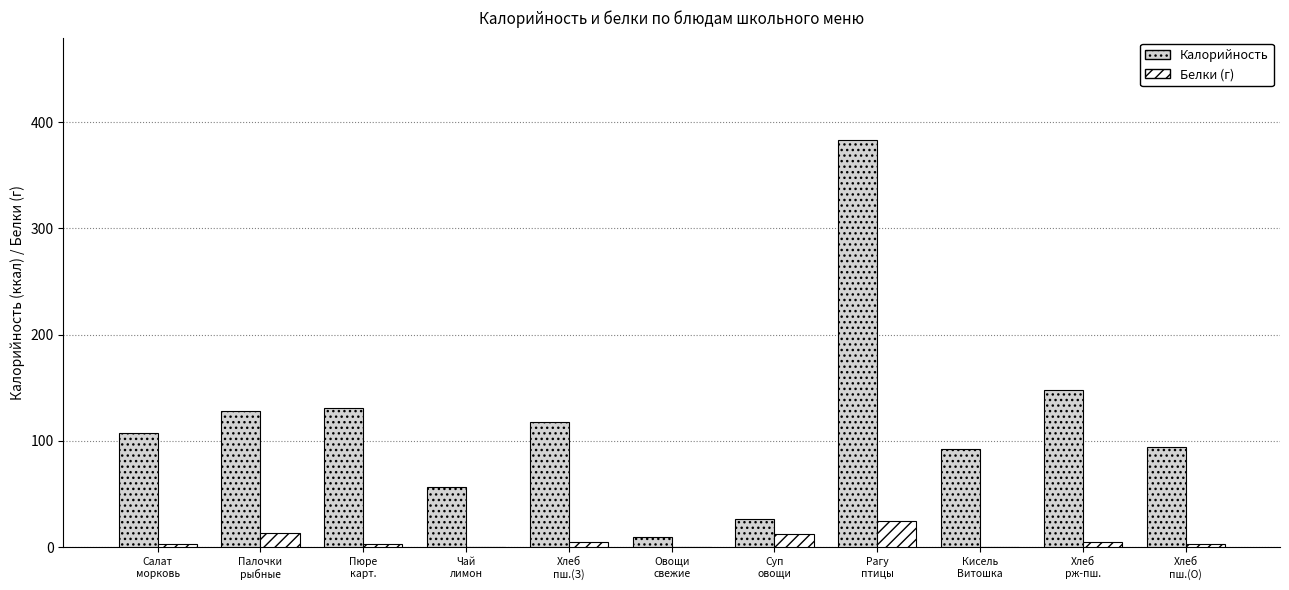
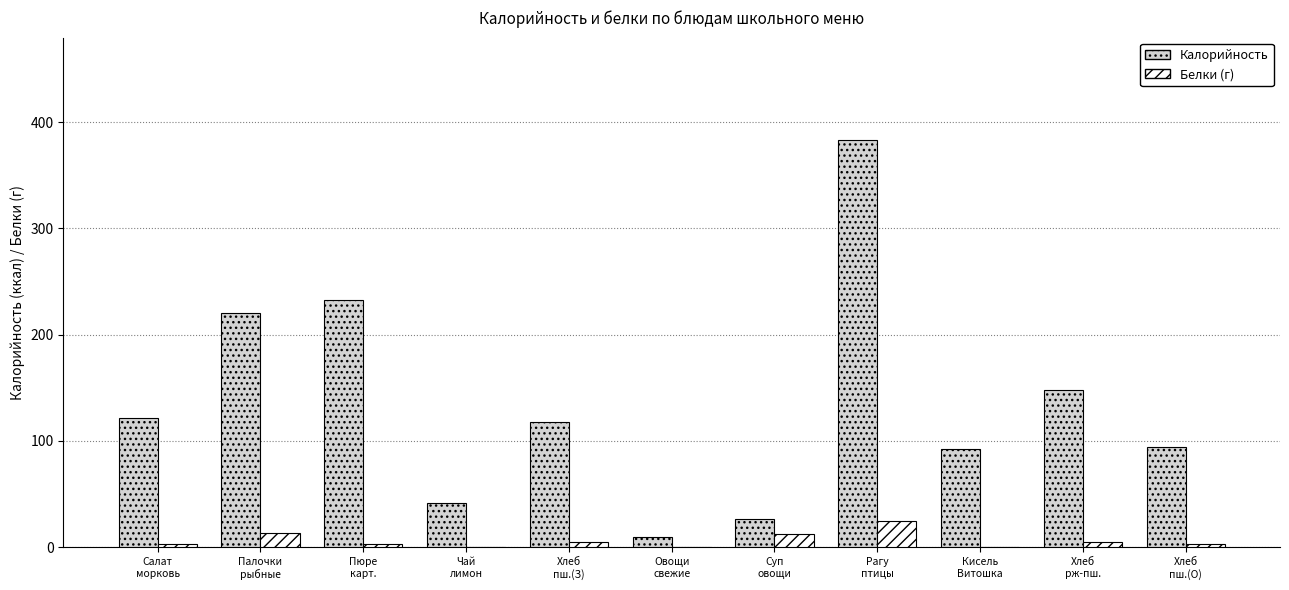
Калорийность, Салат морковь: 107 -> 122
Калорийность, Палочки рыбные: 129 -> 221
Калорийность, Пюре карт.: 131 -> 233
Калорийность, Чай лимон: 57 -> 41
